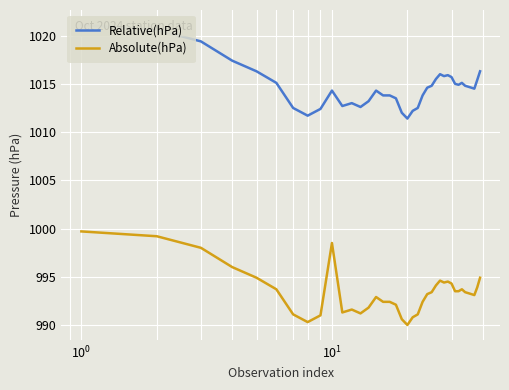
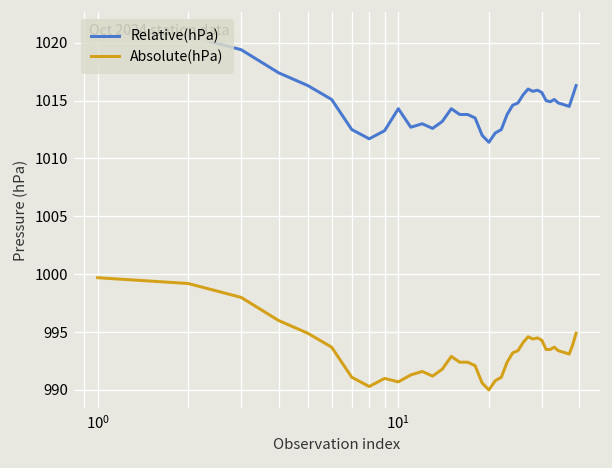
Absolute(hPa), 10^1: 999 -> 991
